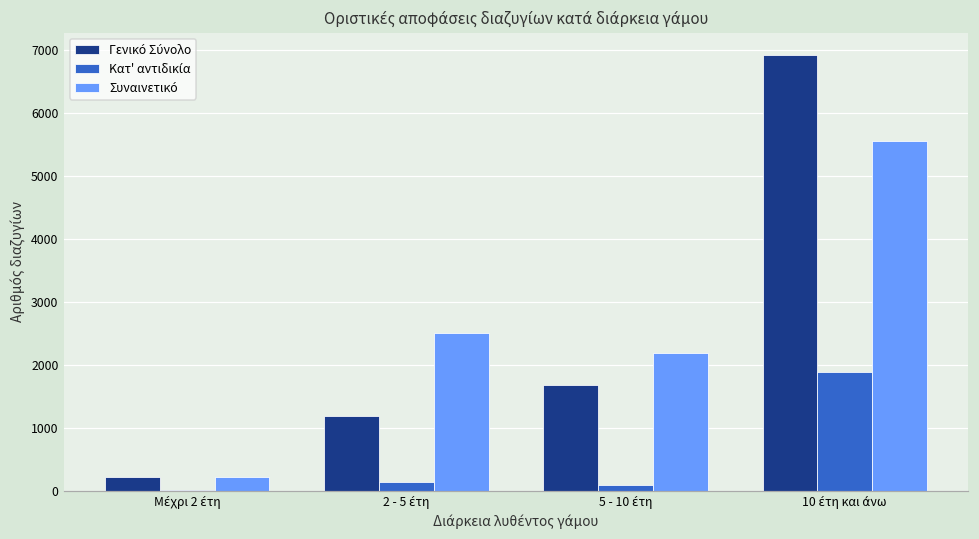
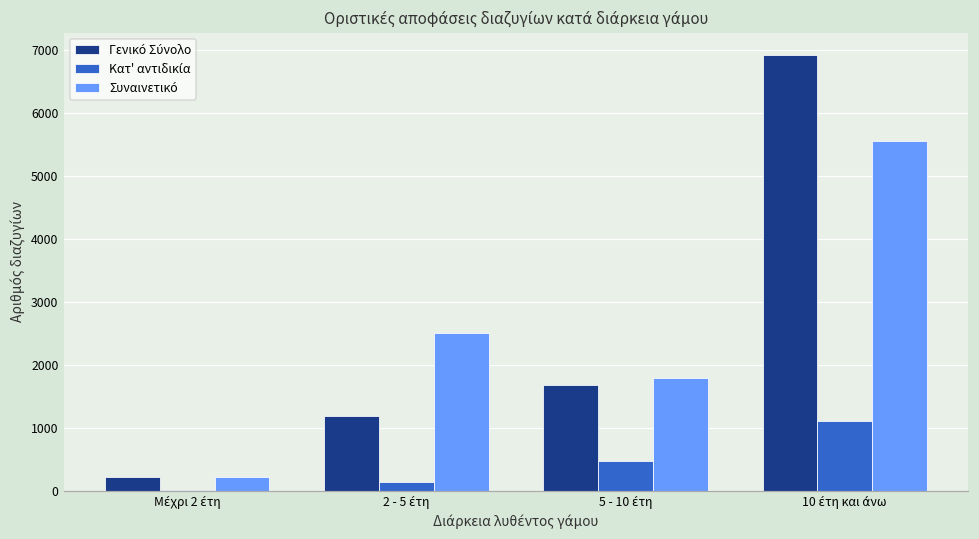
Κατ' αντιδικία, 5 - 10 έτη: 100 -> 500
Συναινετικό, 5 - 10 έτη: 2200 -> 1800
Κατ' αντιδικία, 10 έτη και άνω: 1900 -> 1100
